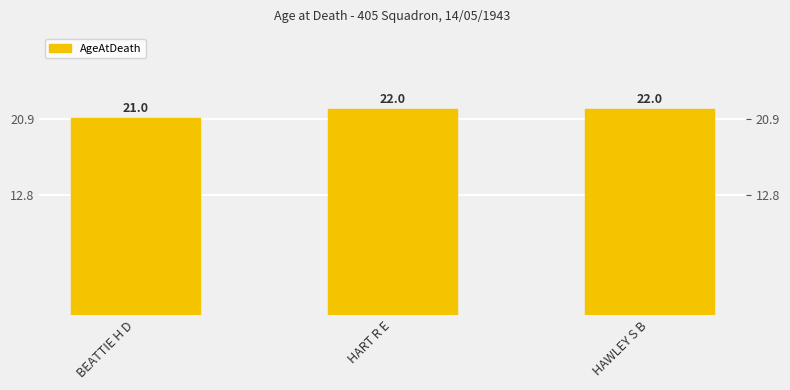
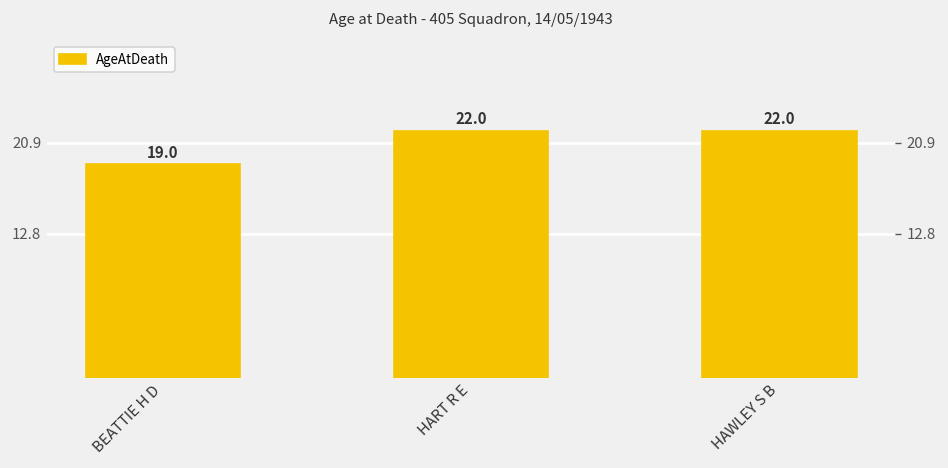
BEATTIE H D: 21.0 -> 19.0
